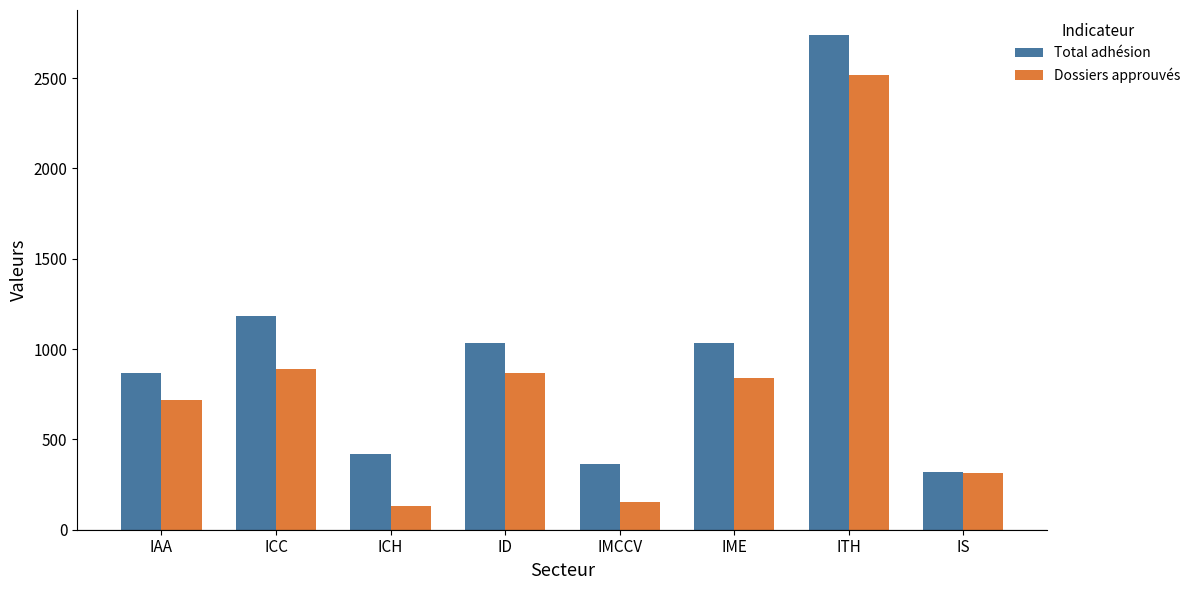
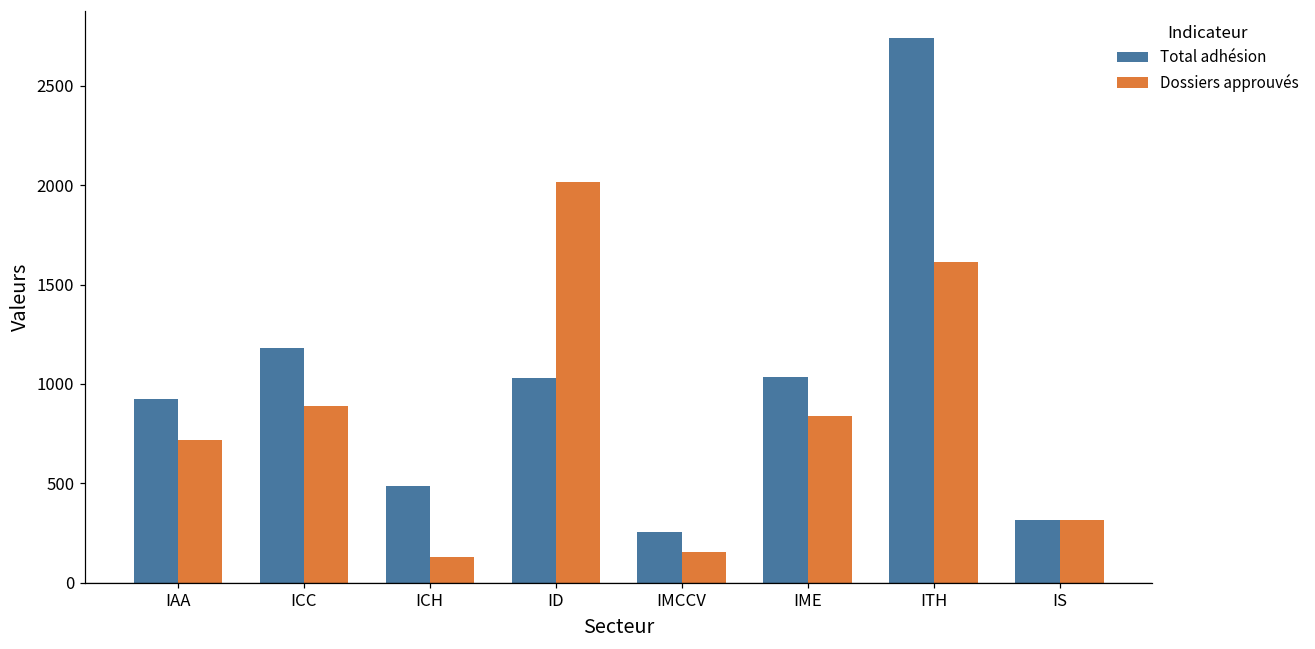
Total adhésion, IAA: 870 -> 920
Total adhésion, ICH: 420 -> 490
Dossiers approuvés, ID: 870 -> 2020
Total adhésion, IMCCV: 360 -> 260
Dossiers approuvés, ITH: 2520 -> 1610
